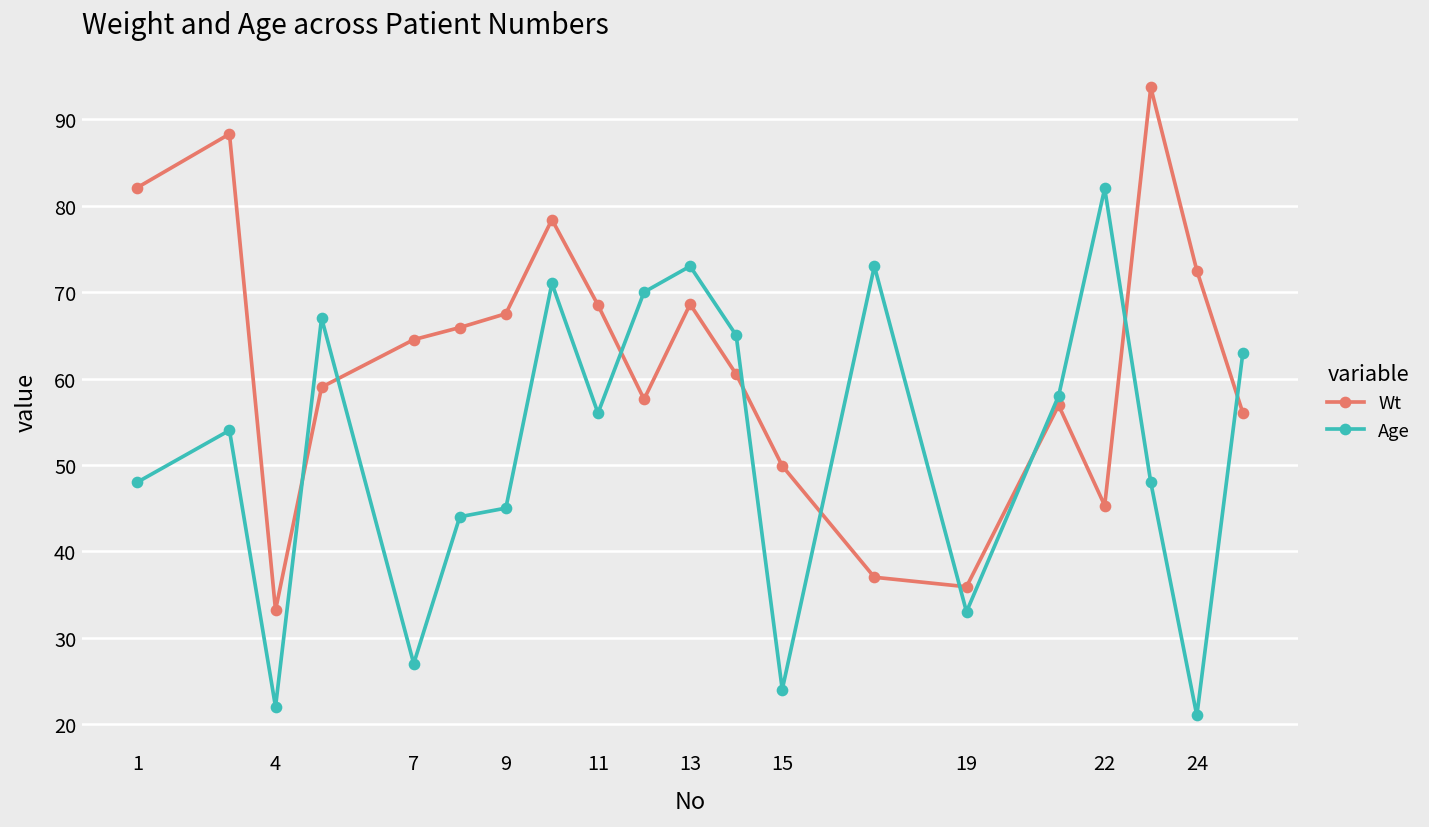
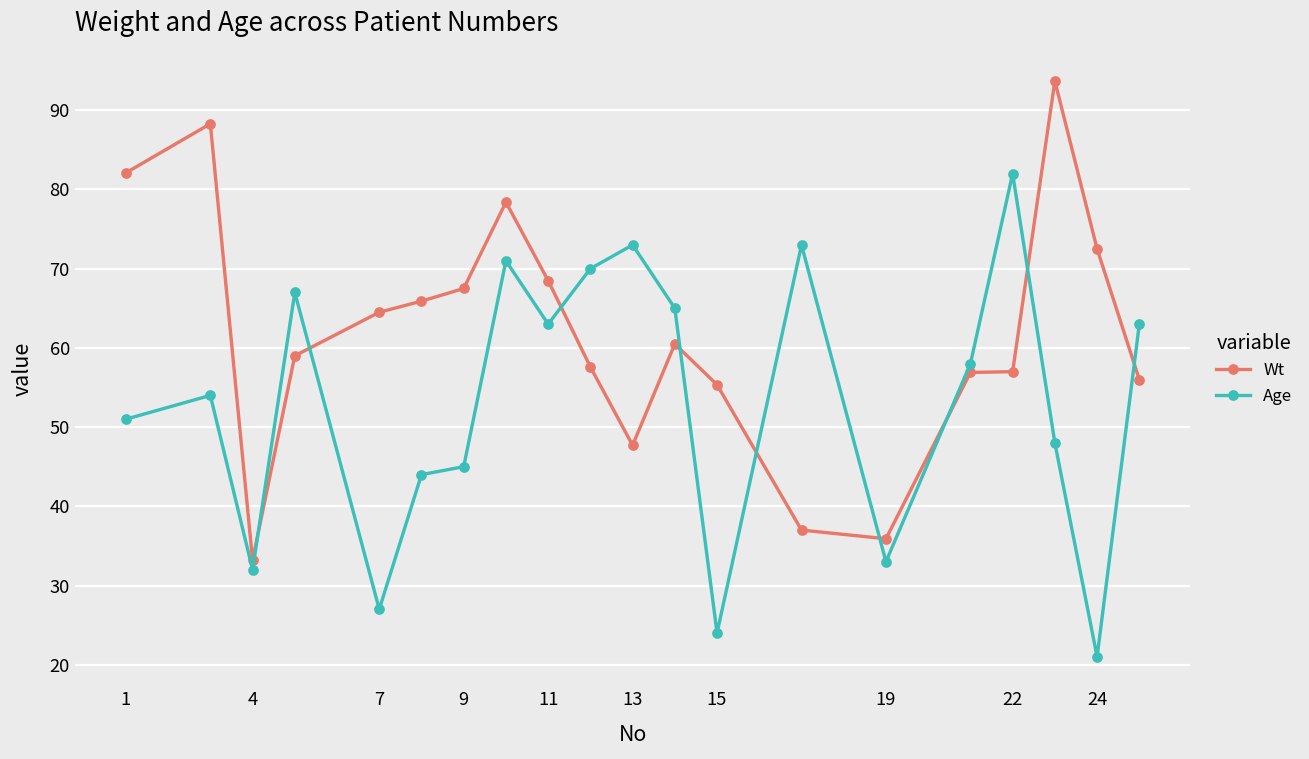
Age, 1: 48 -> 51
Age, 4: 22 -> 32
Age, 11: 56 -> 63
Wt, 13: 69 -> 48
Wt, 15: 50 -> 55
Wt, 22: 45 -> 57
